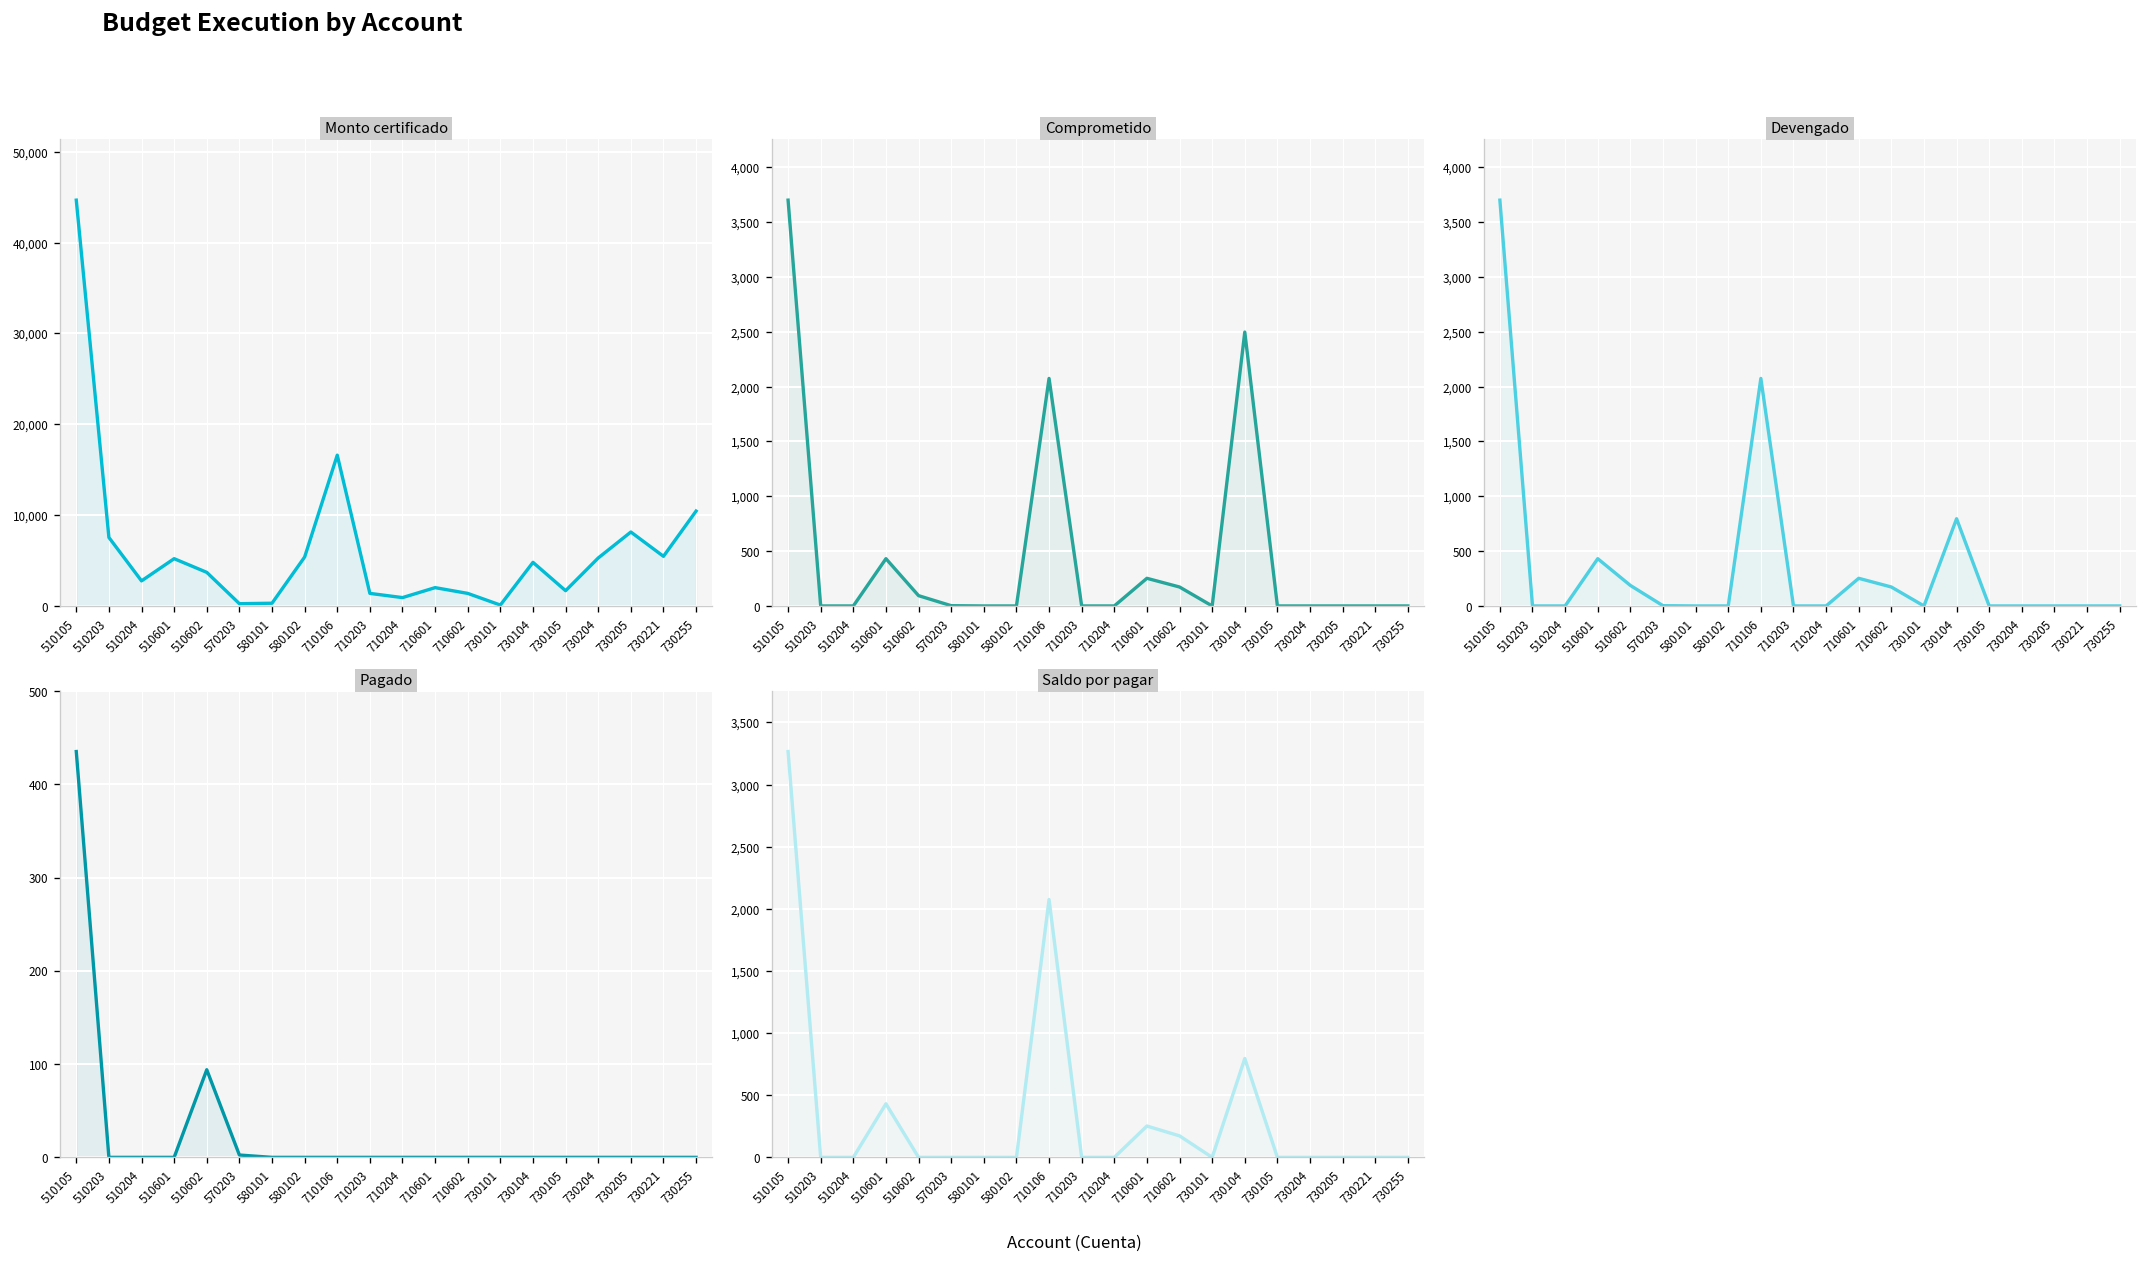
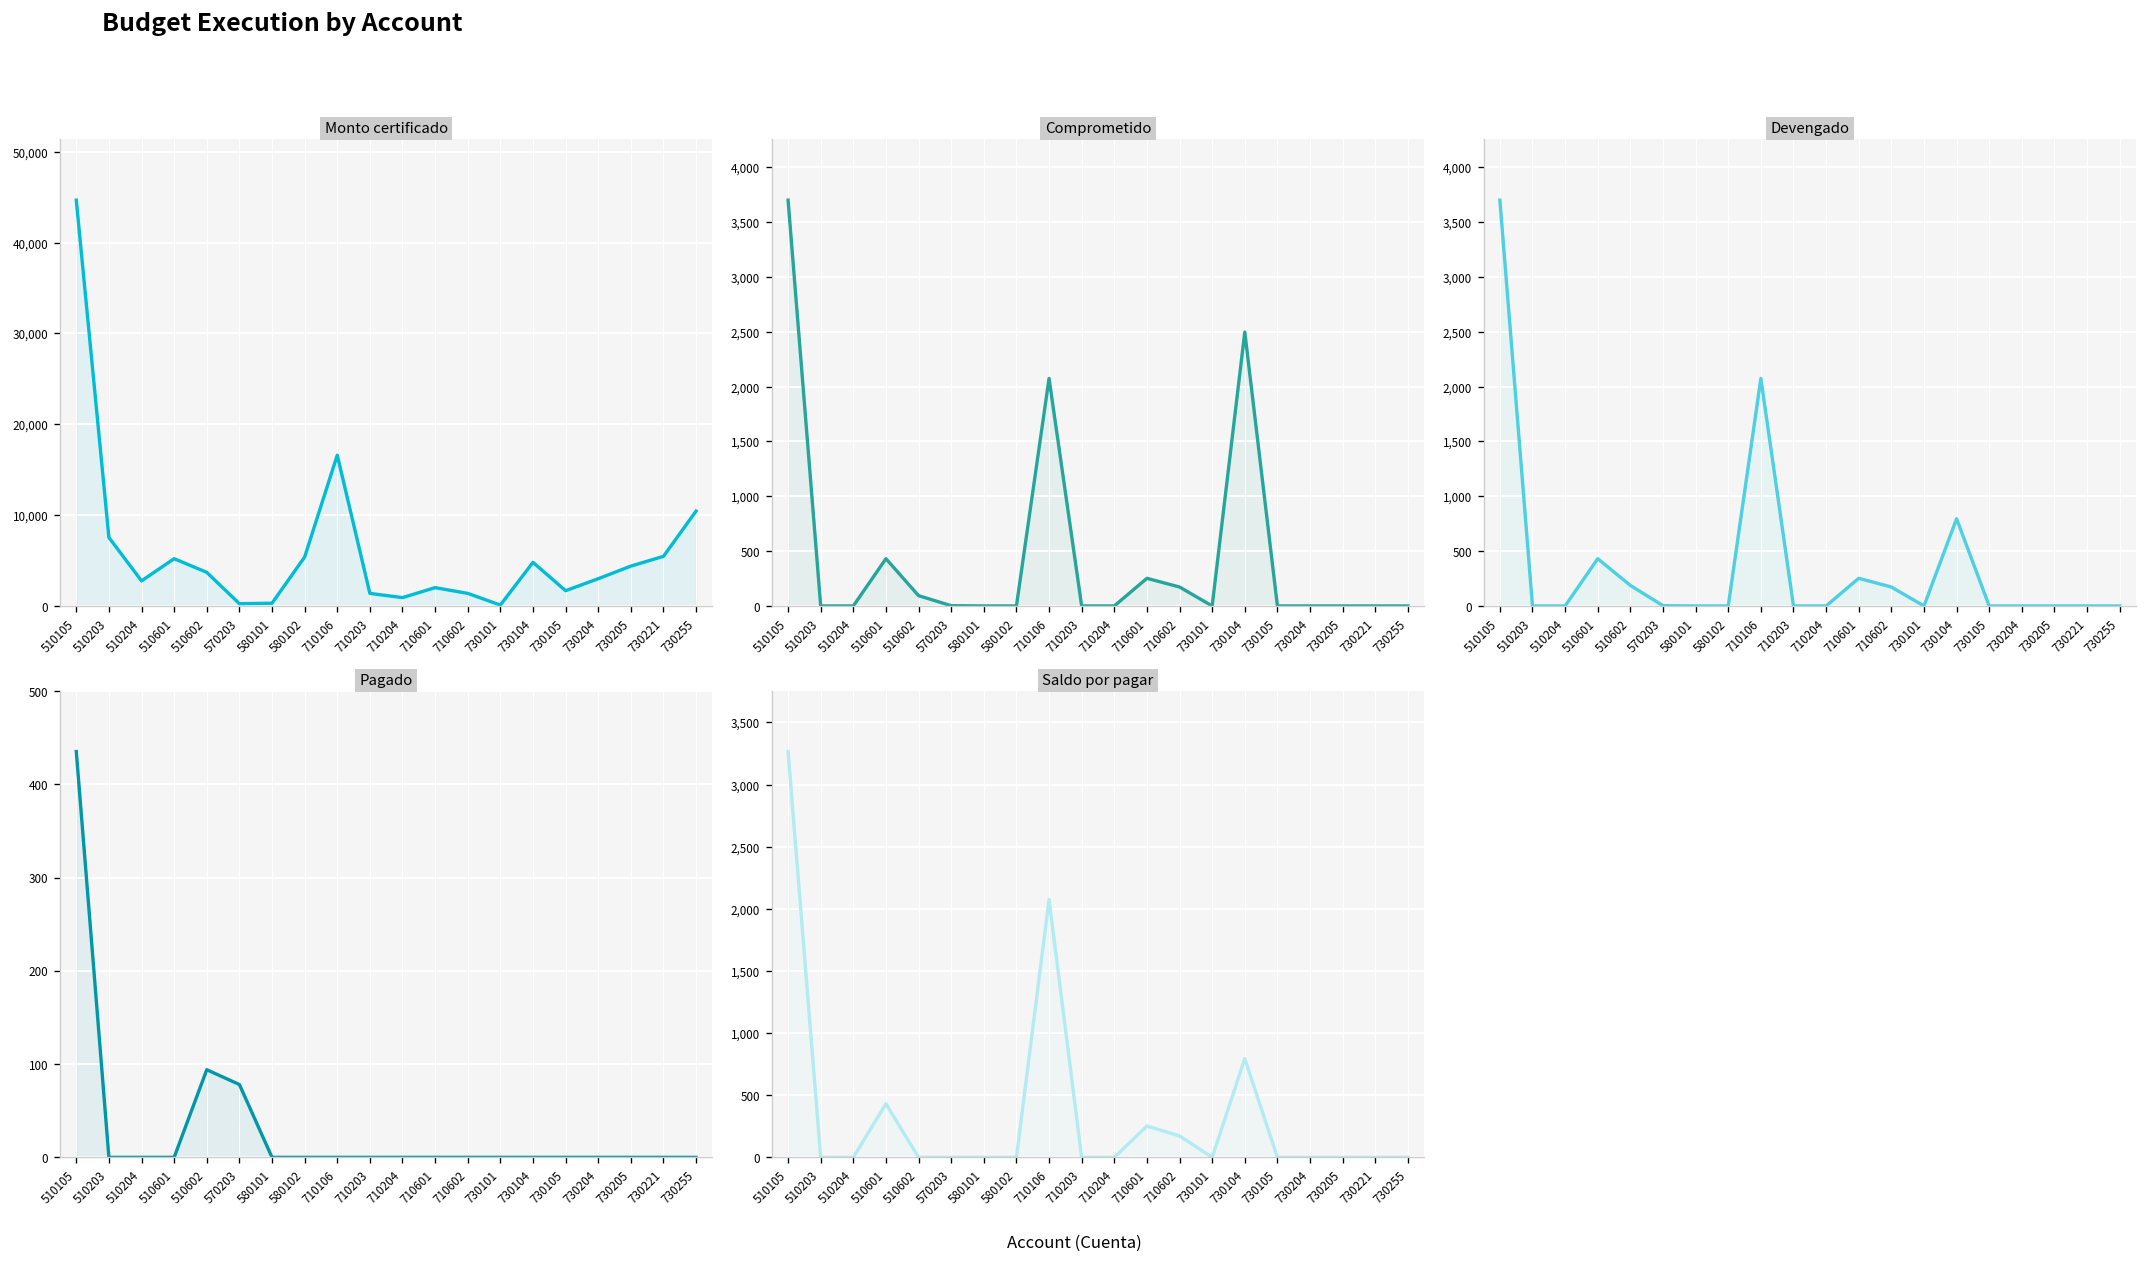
Monto certificado, 730204: 5,000 -> 3,000
Monto certificado, 730205: 8,000 -> 4,000
Pagado, 570203: 0 -> 80
